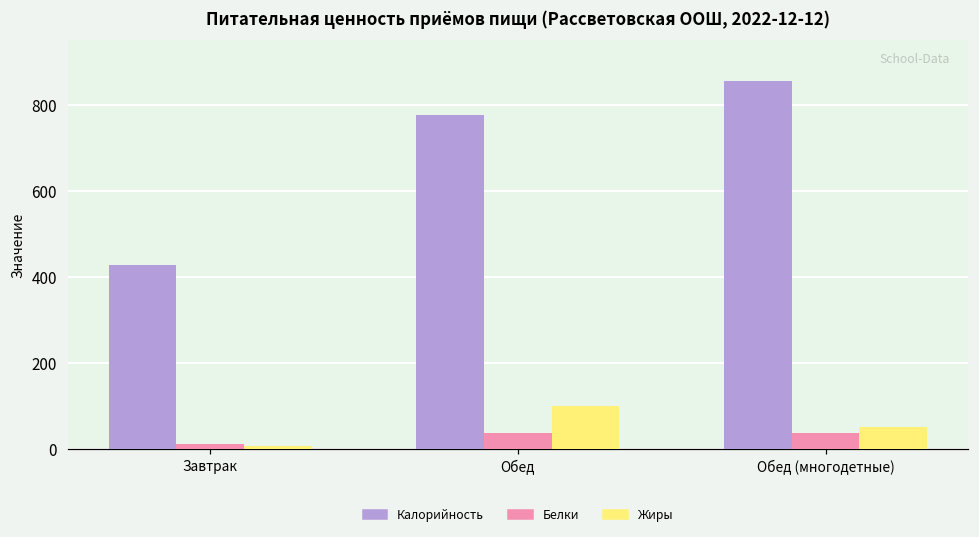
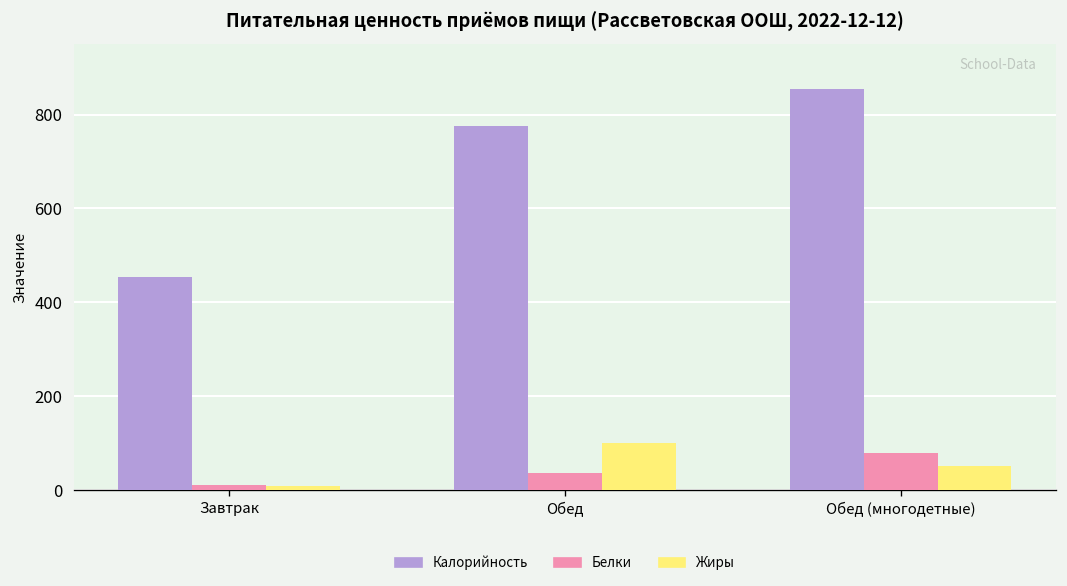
Калорийность, Завтрак: 430 -> 450
Белки, Обед (многодетные): 40 -> 80
